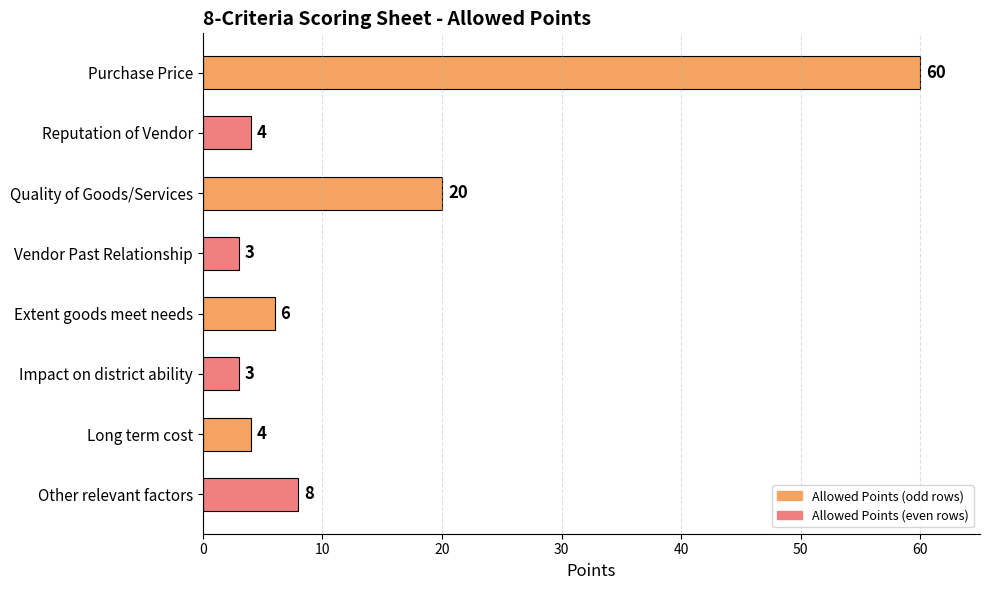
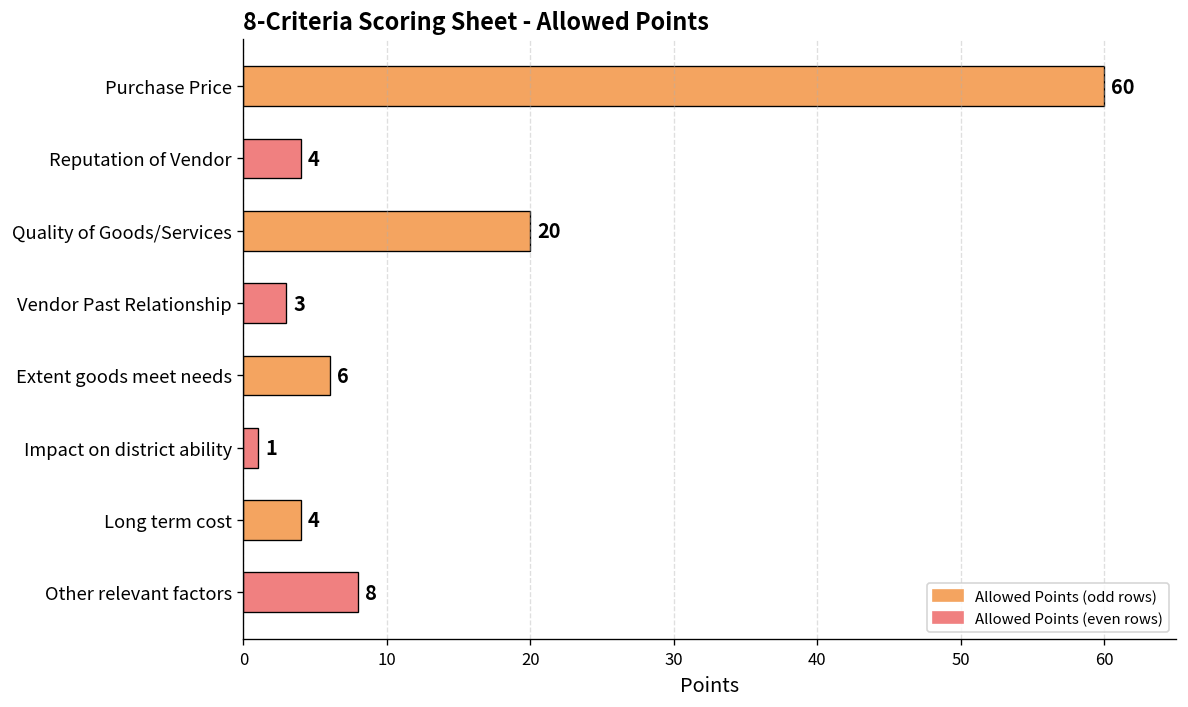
Impact on district ability: 3 -> 1
